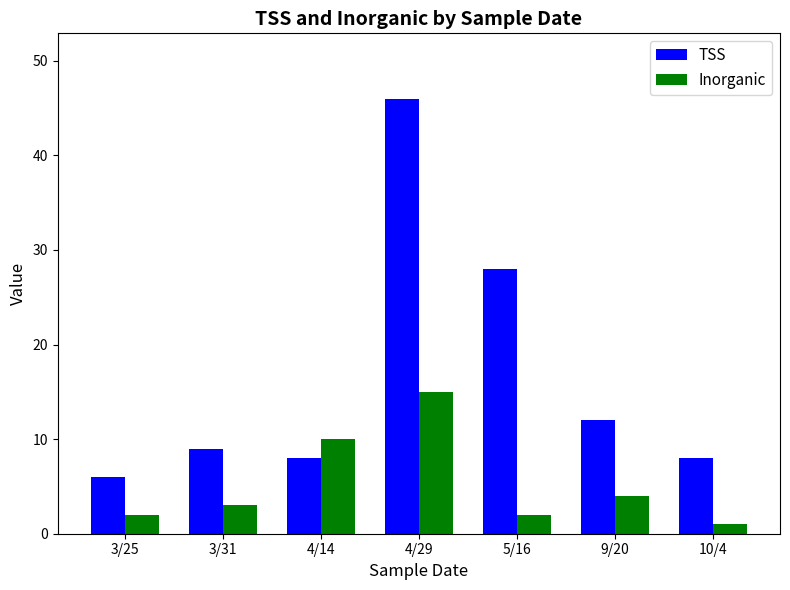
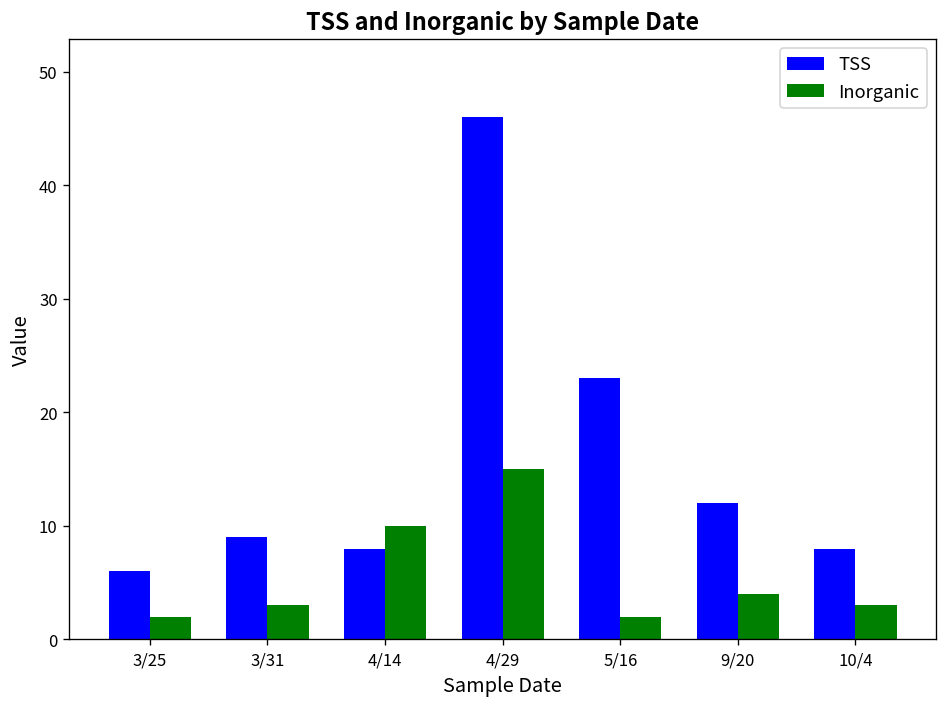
TSS, 5/16: 28 -> 23
Inorganic, 10/4: 1 -> 3
